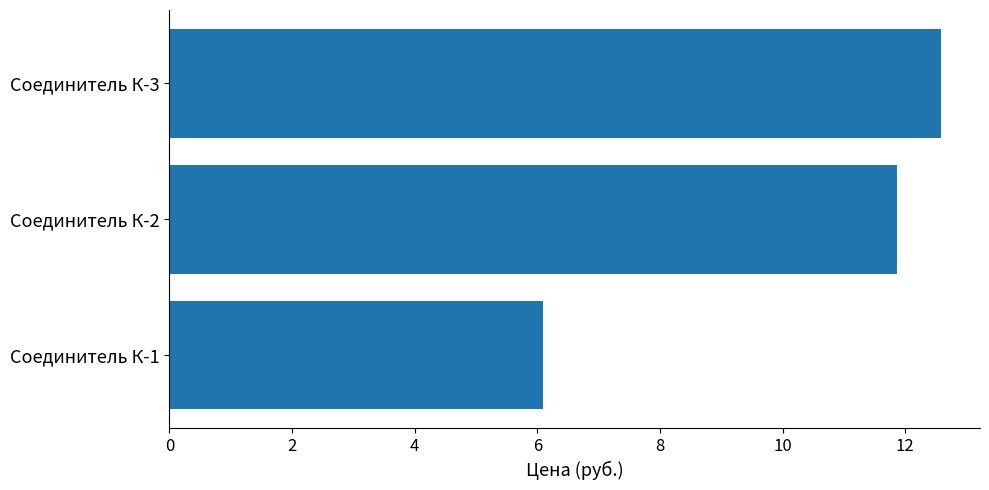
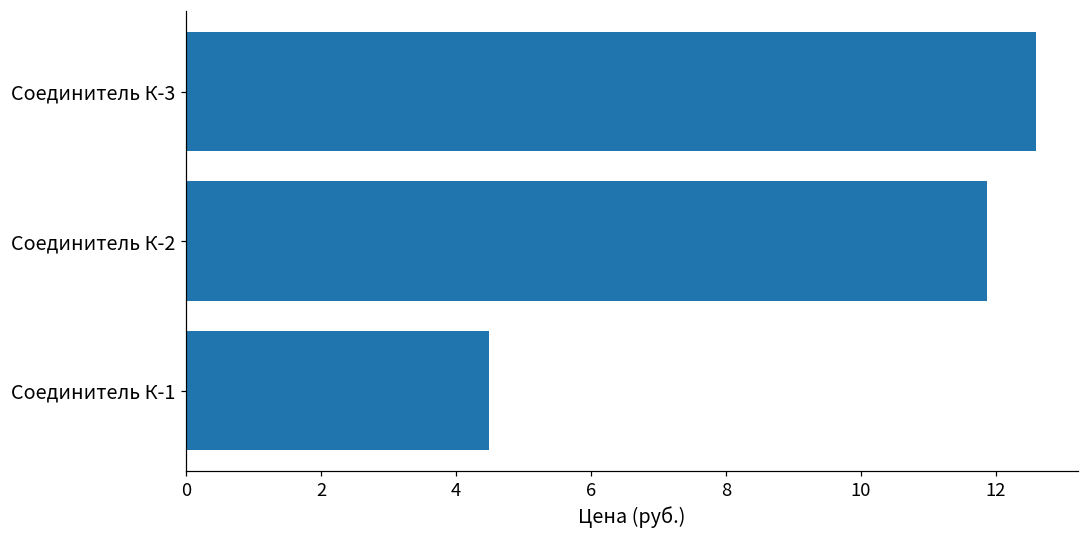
Соединитель К-1: 6.1 -> 4.5
